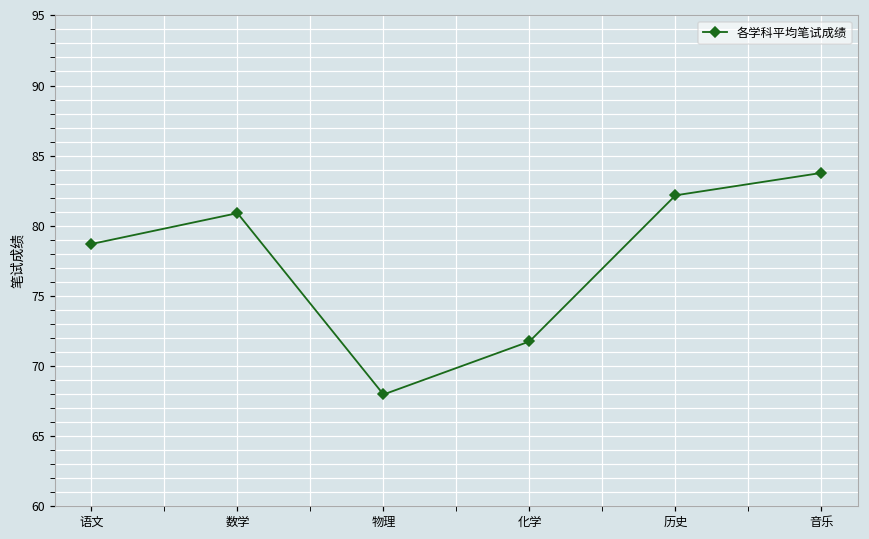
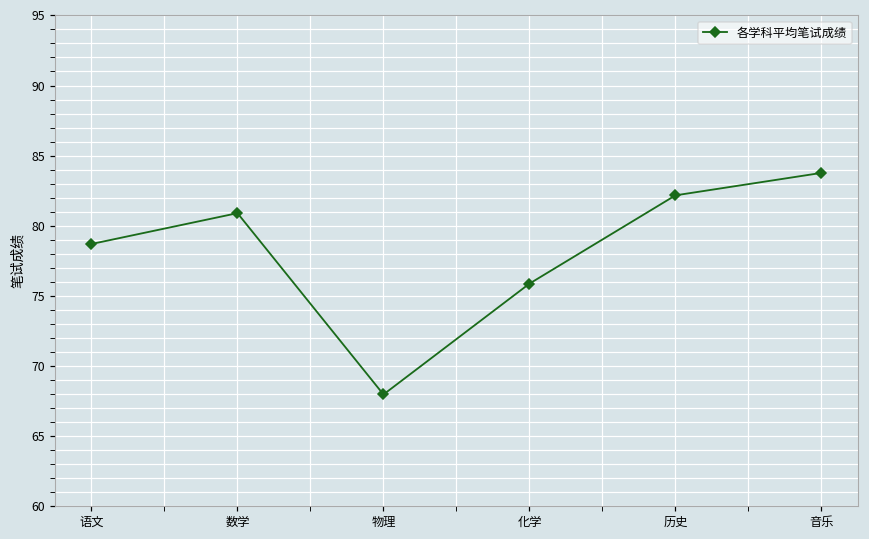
化学: 71.8 -> 75.9
